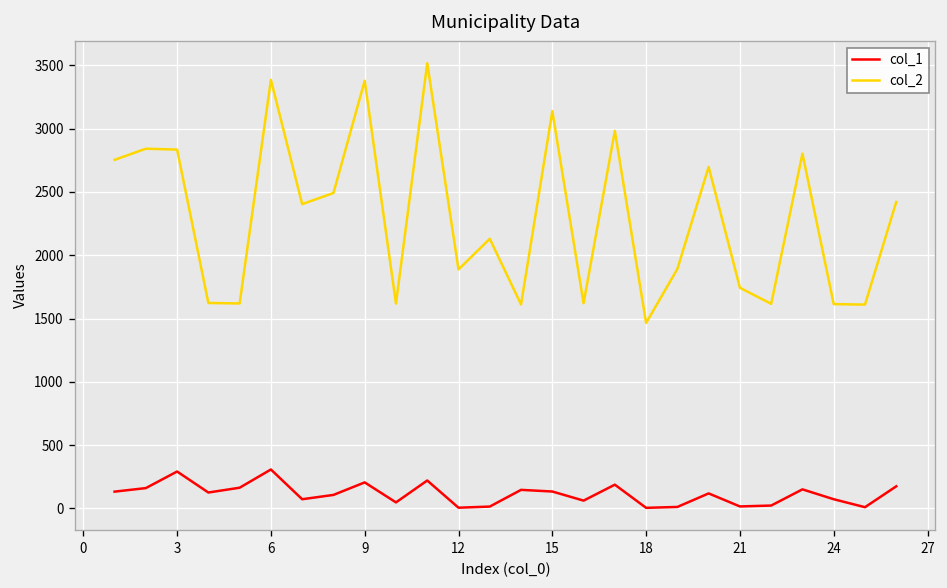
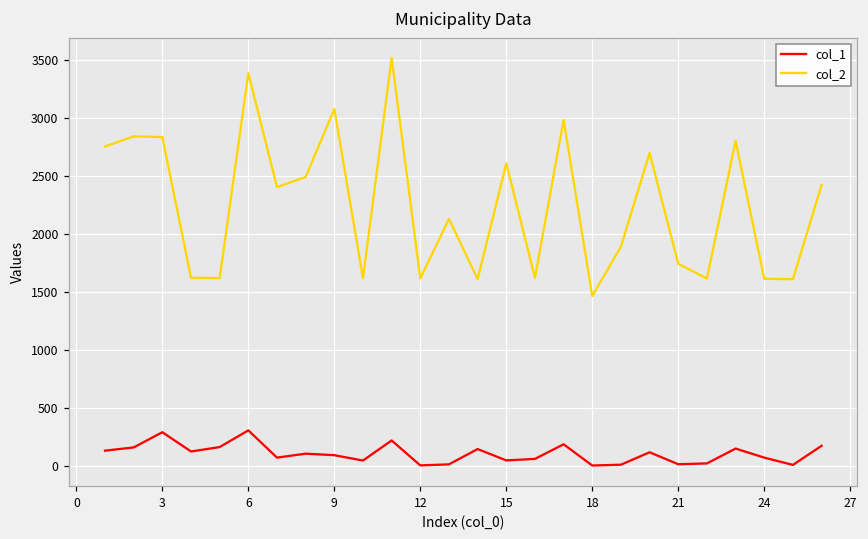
col_1, 9: 210 -> 90
col_2, 9: 3380 -> 3080
col_2, 12: 1890 -> 1620
col_1, 15: 130 -> 50
col_2, 15: 3140 -> 2610
